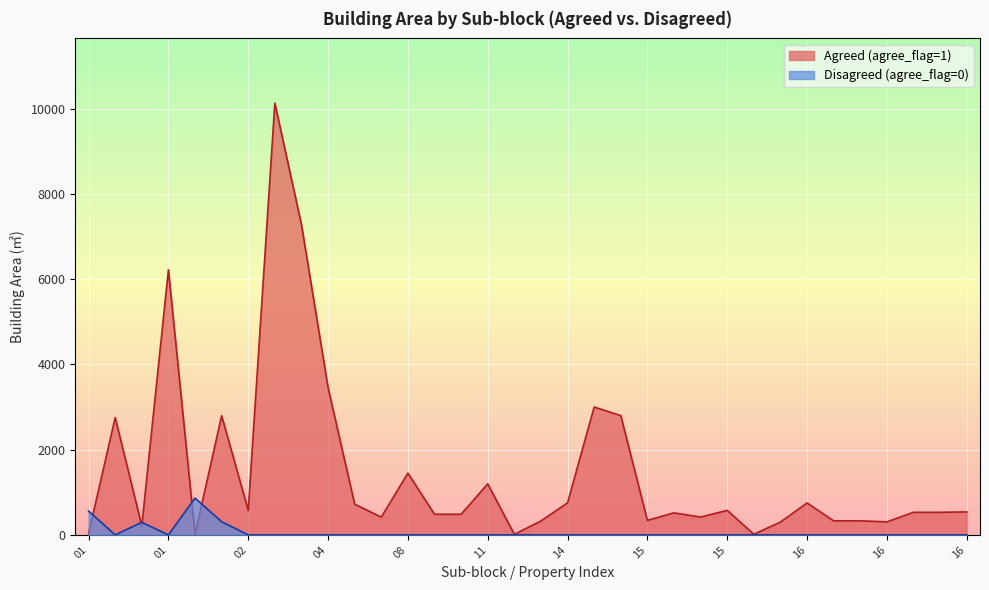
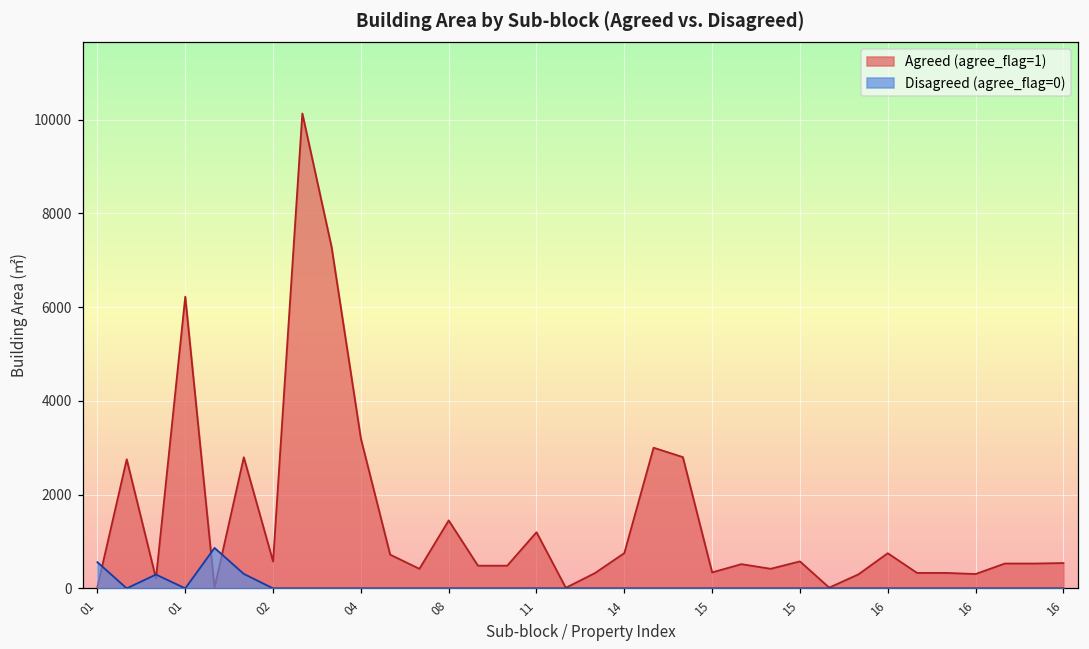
Agreed (agree_flag=1), 04: 3500 -> 3200
